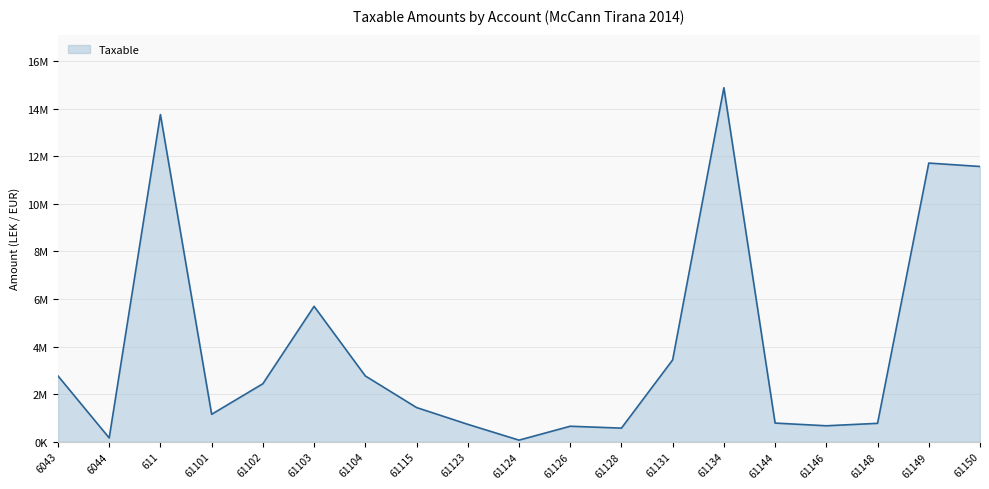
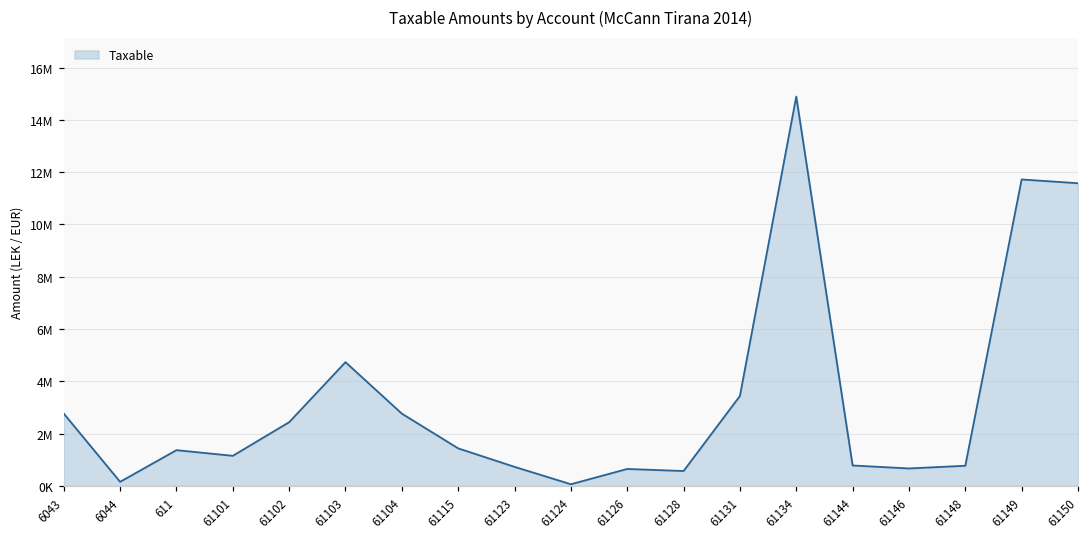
611: 13800000 -> 1400000
61103: 5700000 -> 4700000
